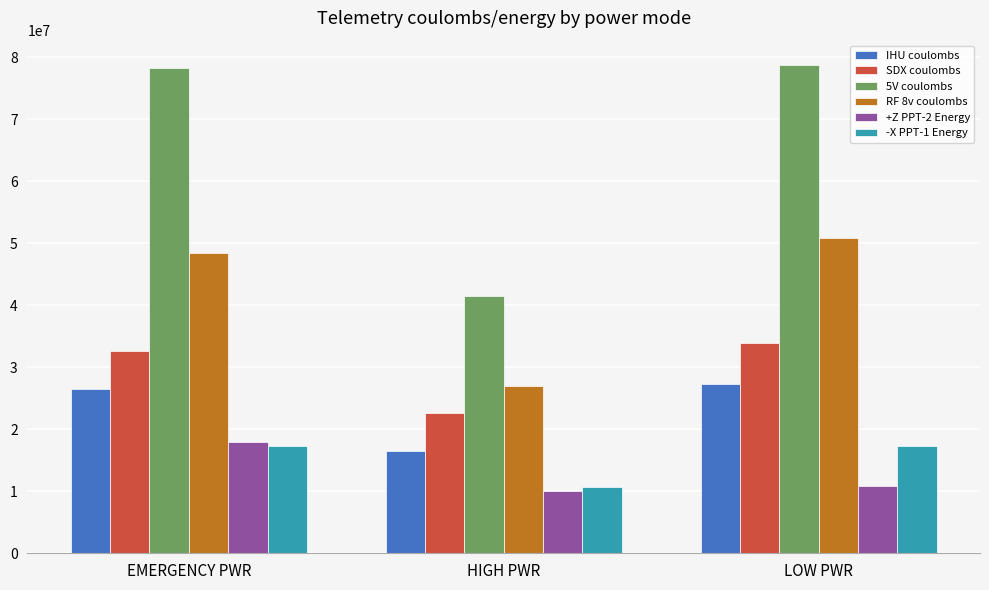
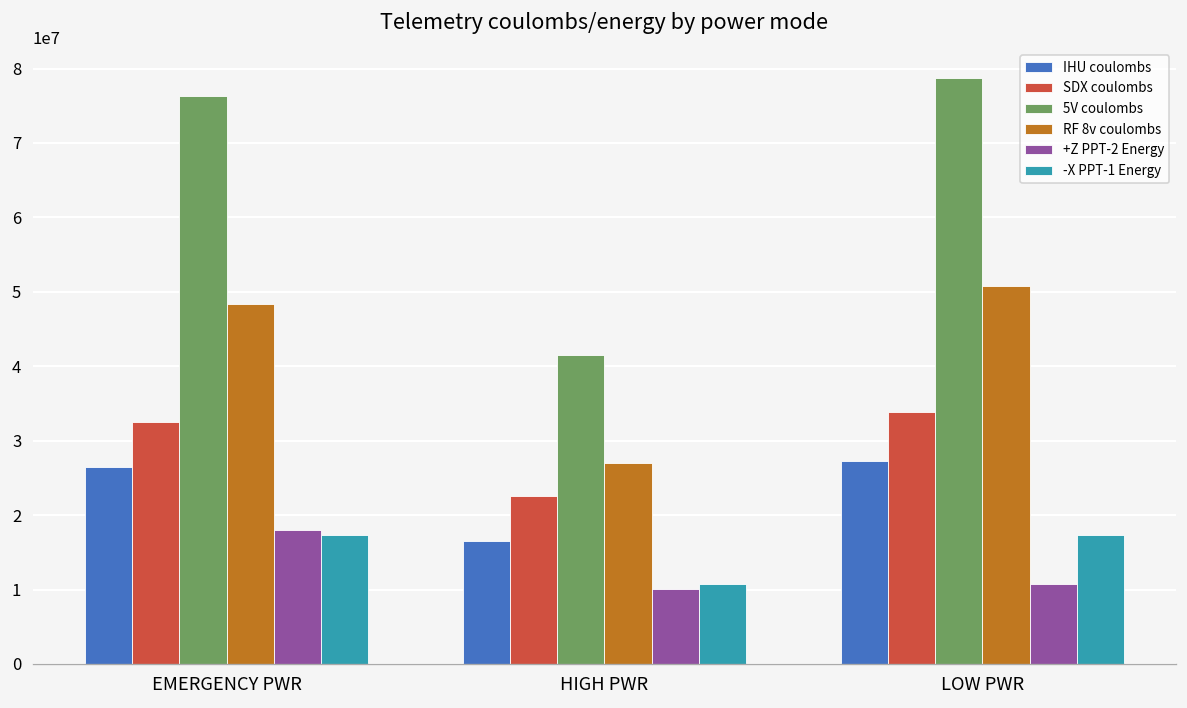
5V coulombs, EMERGENCY PWR: 78000000 -> 76000000
